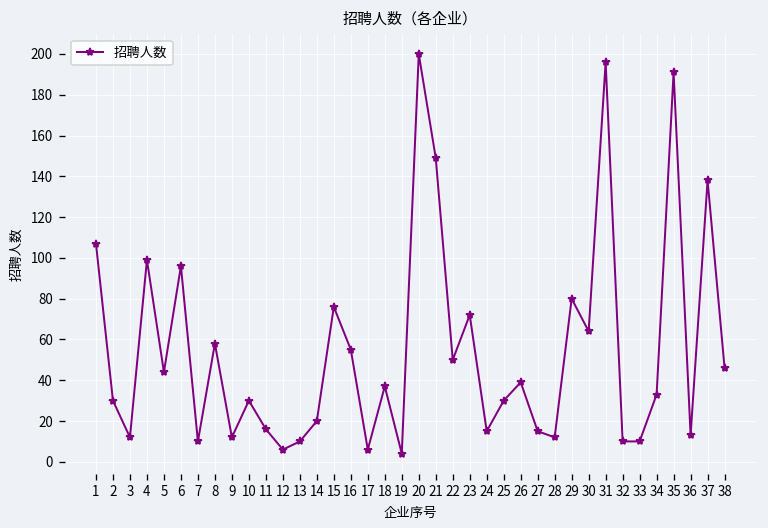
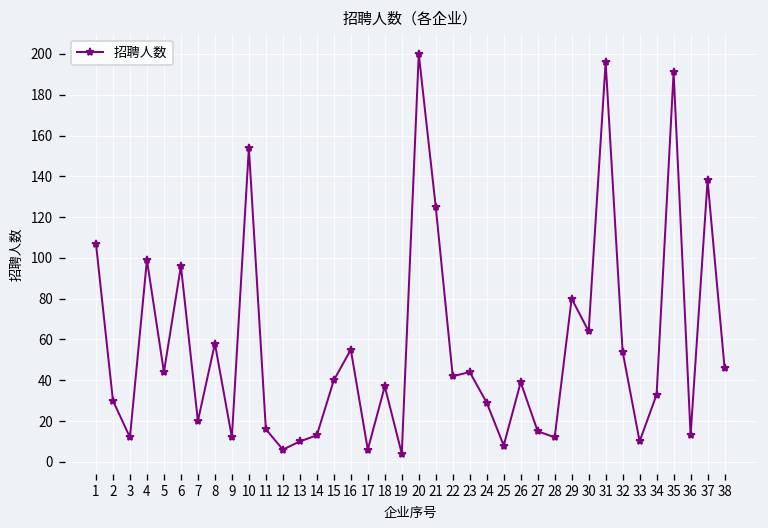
7: 10 -> 20
10: 30 -> 154
14: 20 -> 13
15: 76 -> 40
21: 149 -> 125
22: 50 -> 42
23: 72 -> 44
24: 15 -> 29
25: 30 -> 8
32: 10 -> 54
